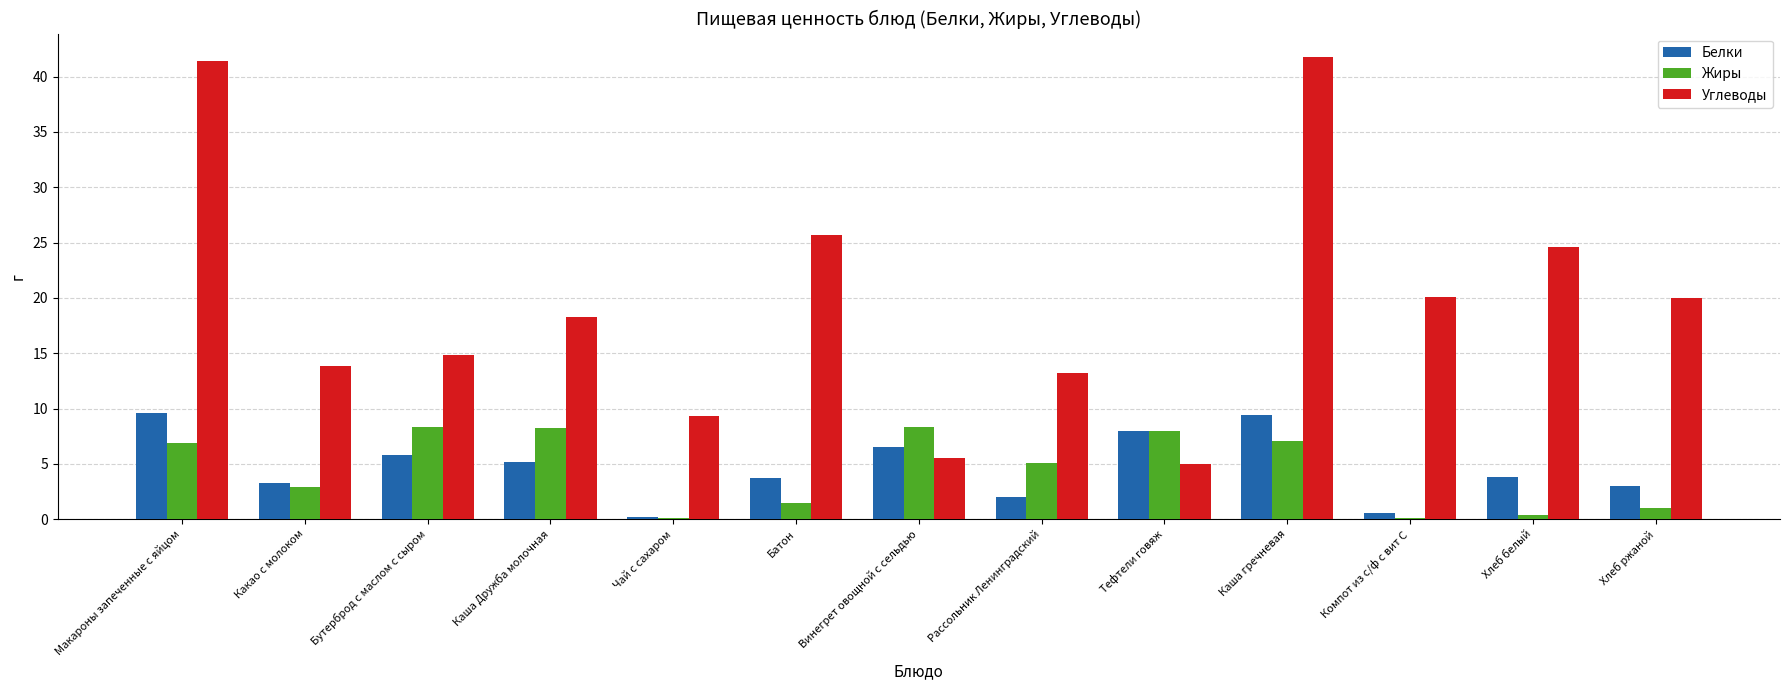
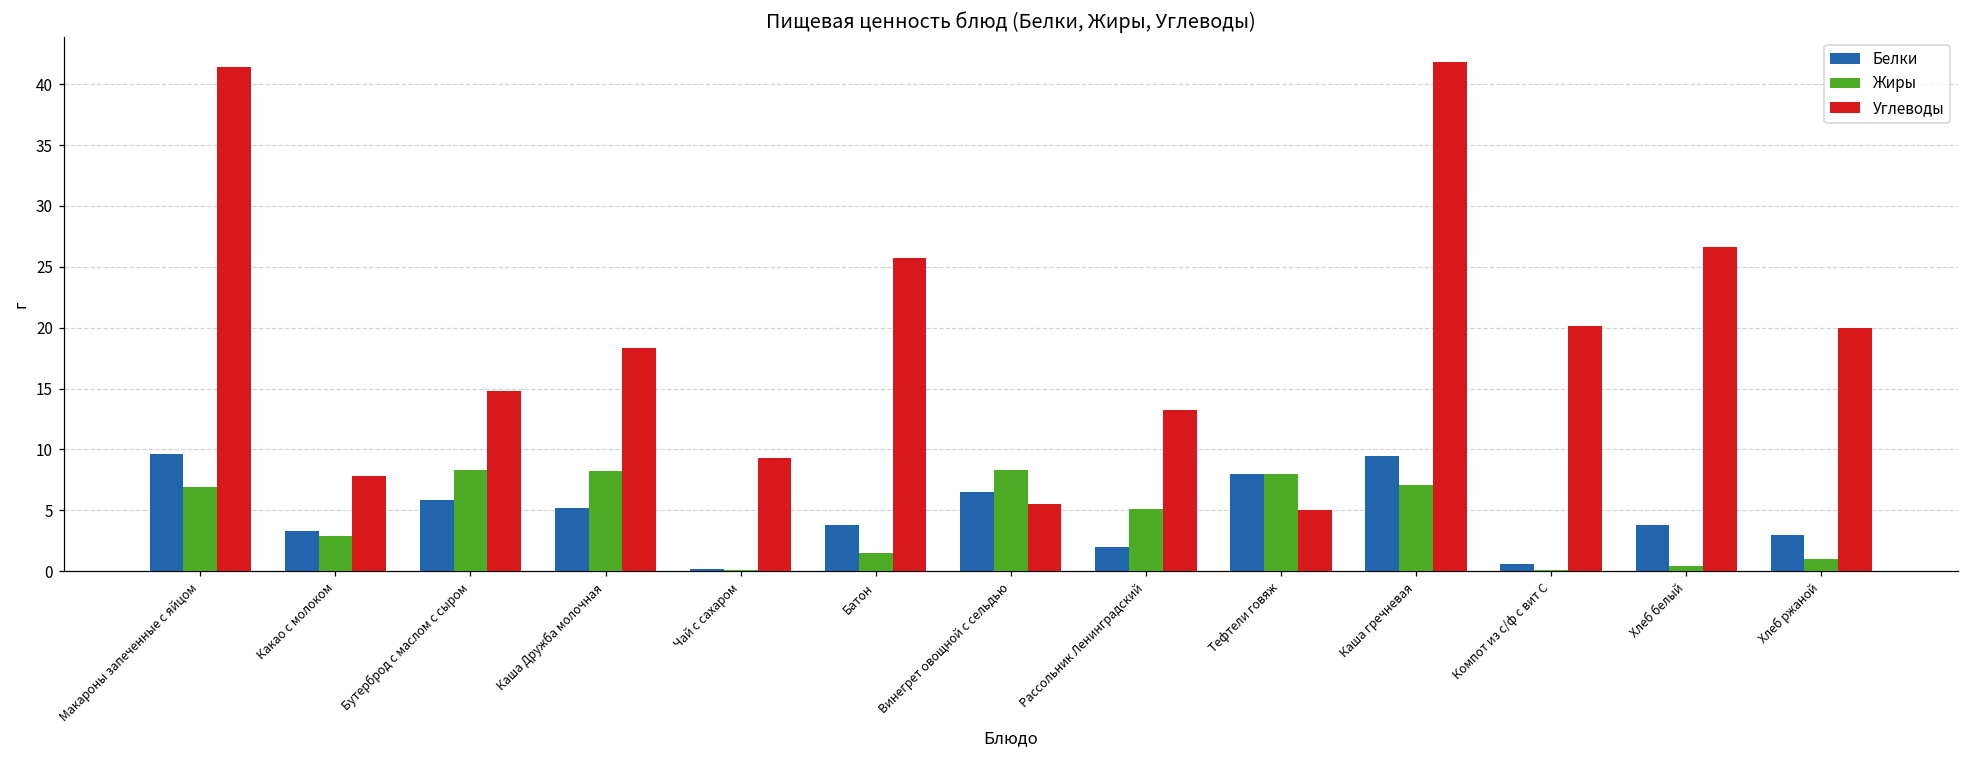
Углеводы, Какао с молоком: 13.8 -> 7.8
Углеводы, Хлеб белый: 24.6 -> 26.6
